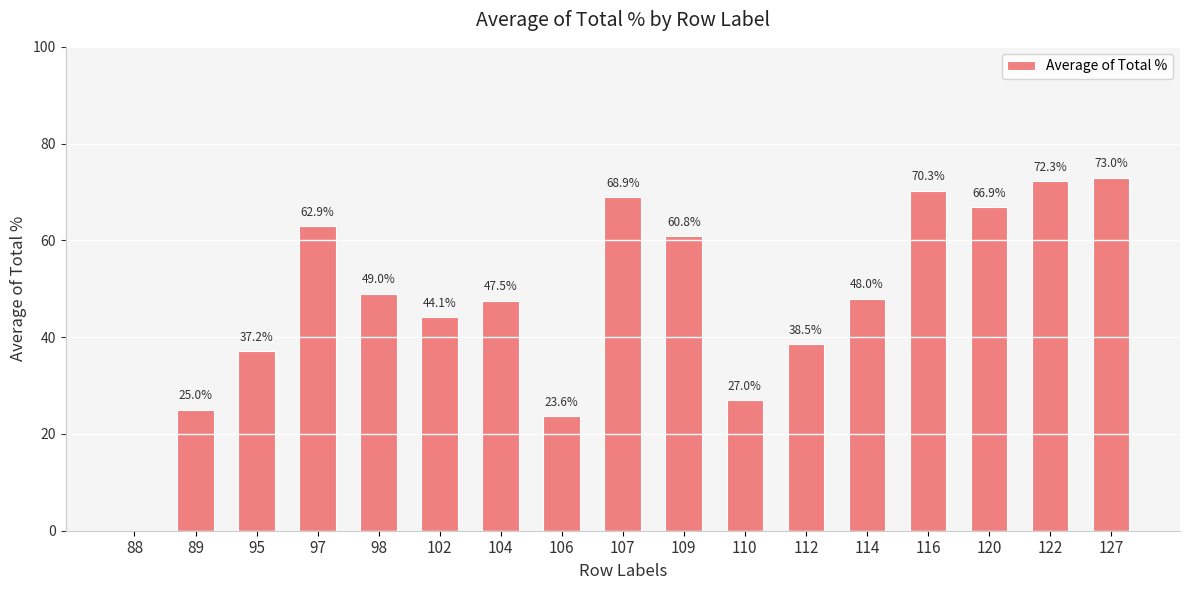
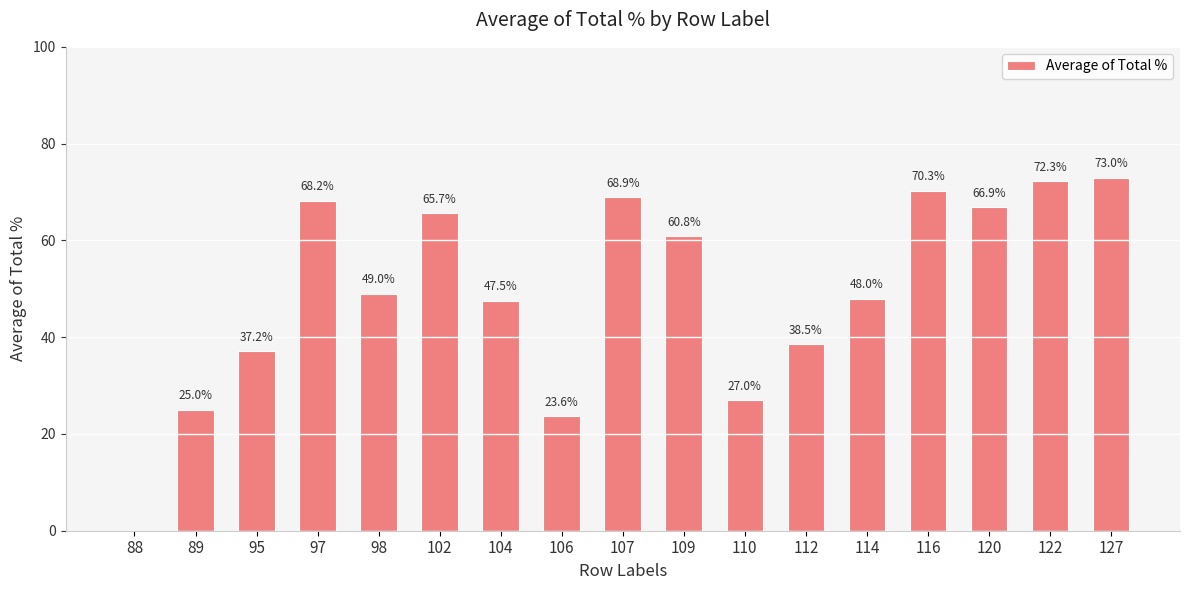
97: 62.9% -> 68.2%
102: 44.1% -> 65.7%
